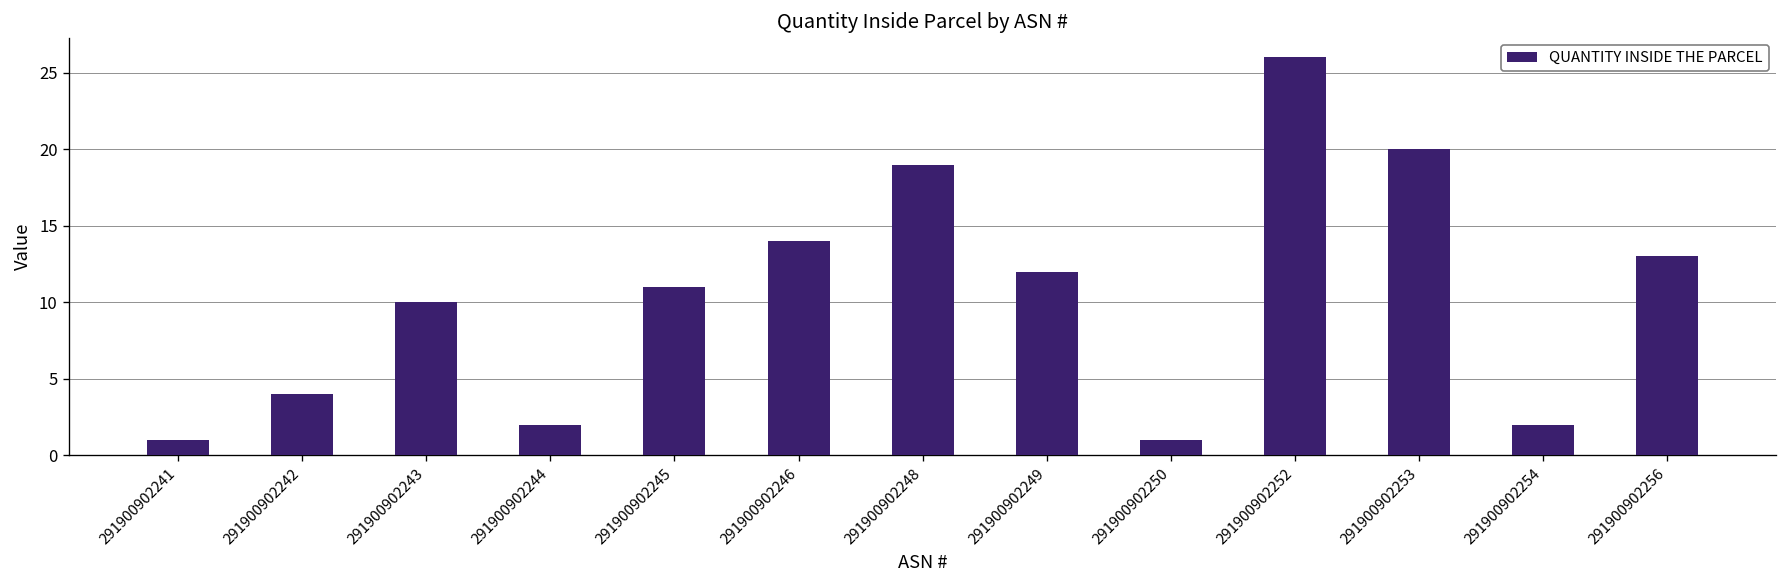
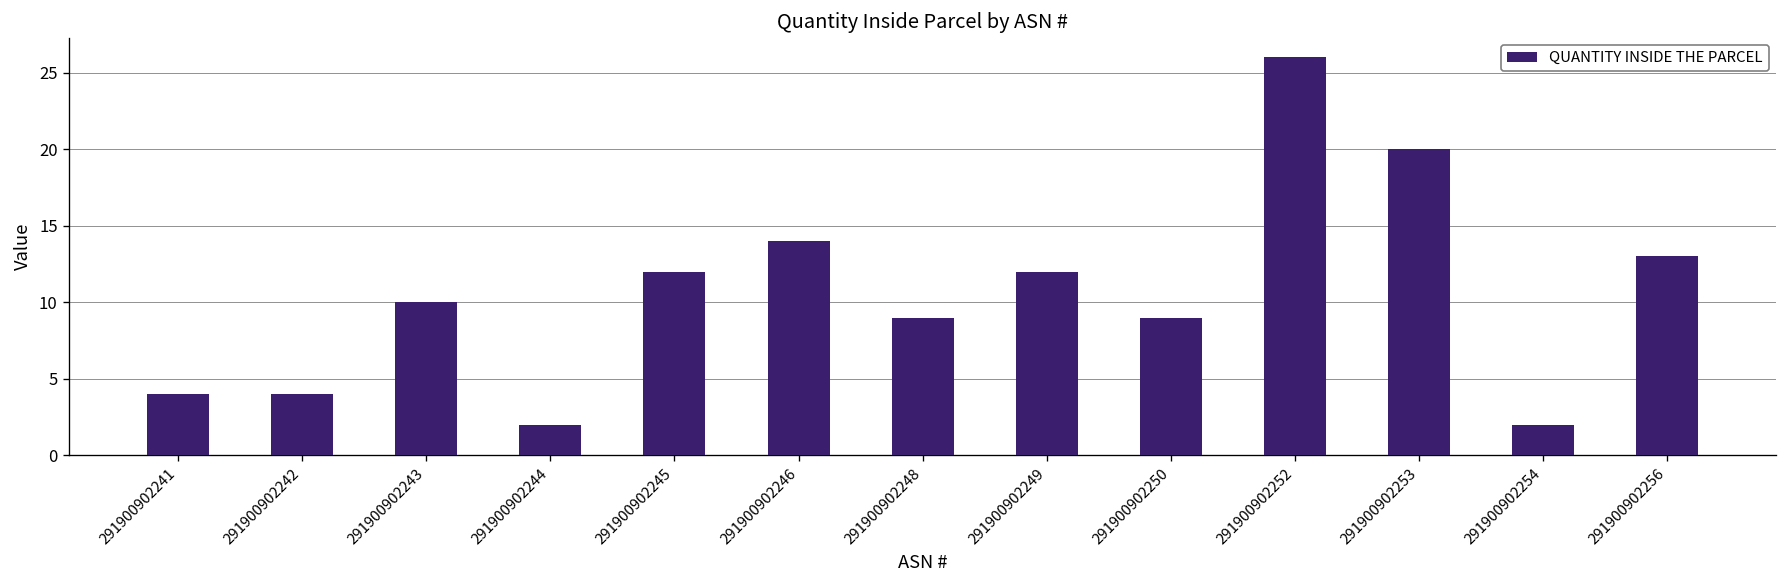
291900902241: 1 -> 4
291900902245: 11 -> 12
291900902248: 19 -> 9
291900902250: 1 -> 9
